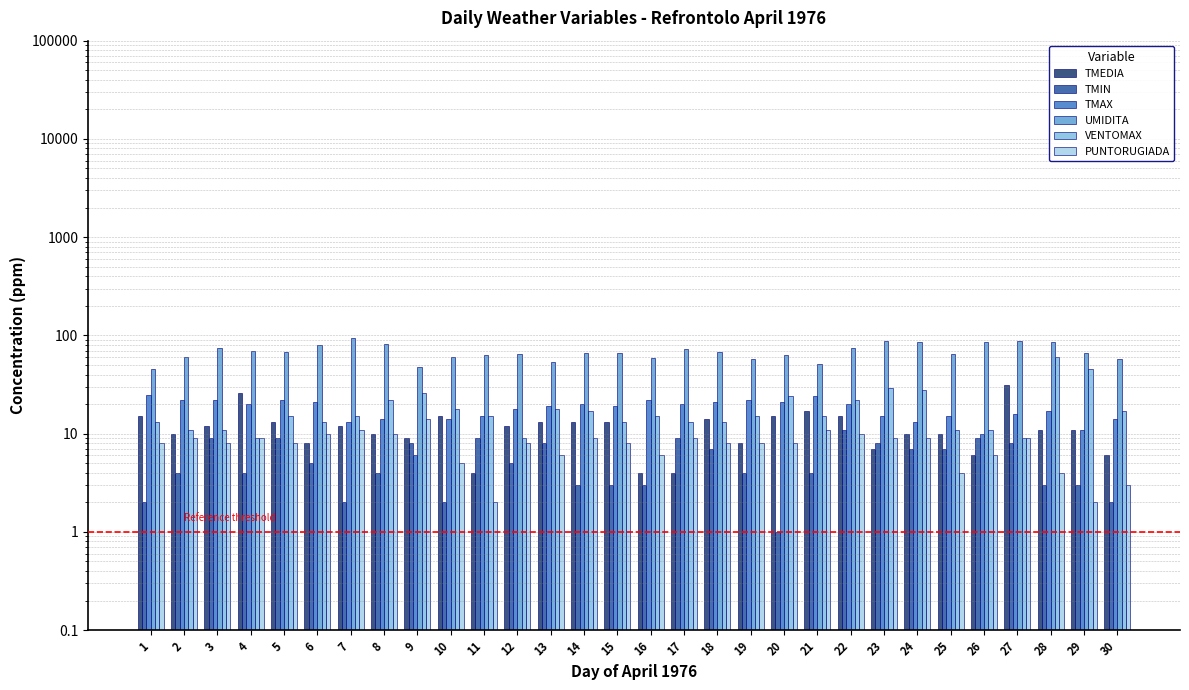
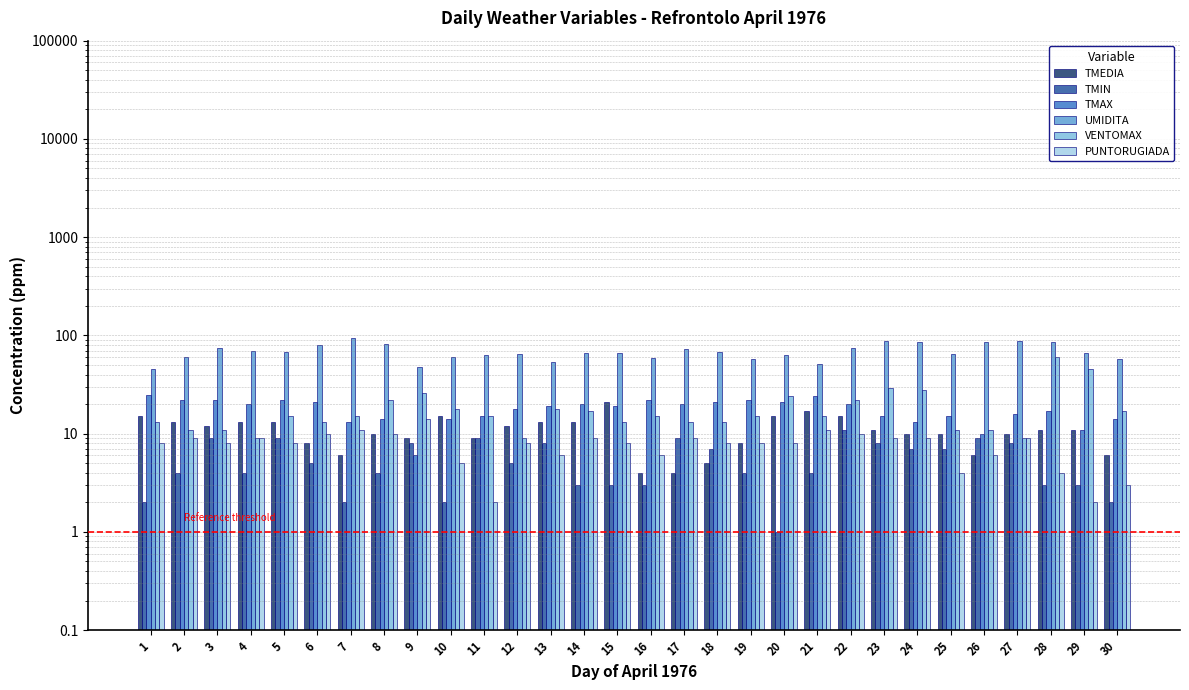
TMEDIA, 2: 10 -> 13
TMEDIA, 4: 26 -> 13
TMEDIA, 7: 12 -> 6
TMEDIA, 11: 4 -> 9
TMEDIA, 15: 13 -> 21
TMEDIA, 18: 14 -> 5
TMEDIA, 23: 7 -> 11
TMEDIA, 27: 31 -> 10
